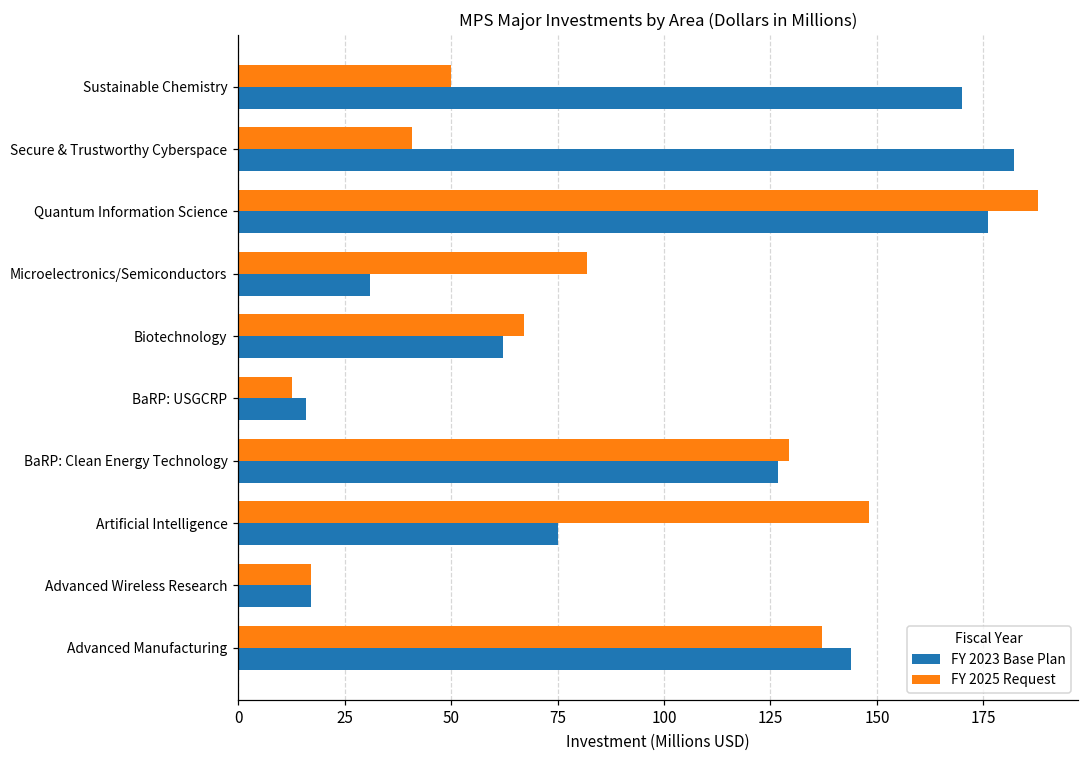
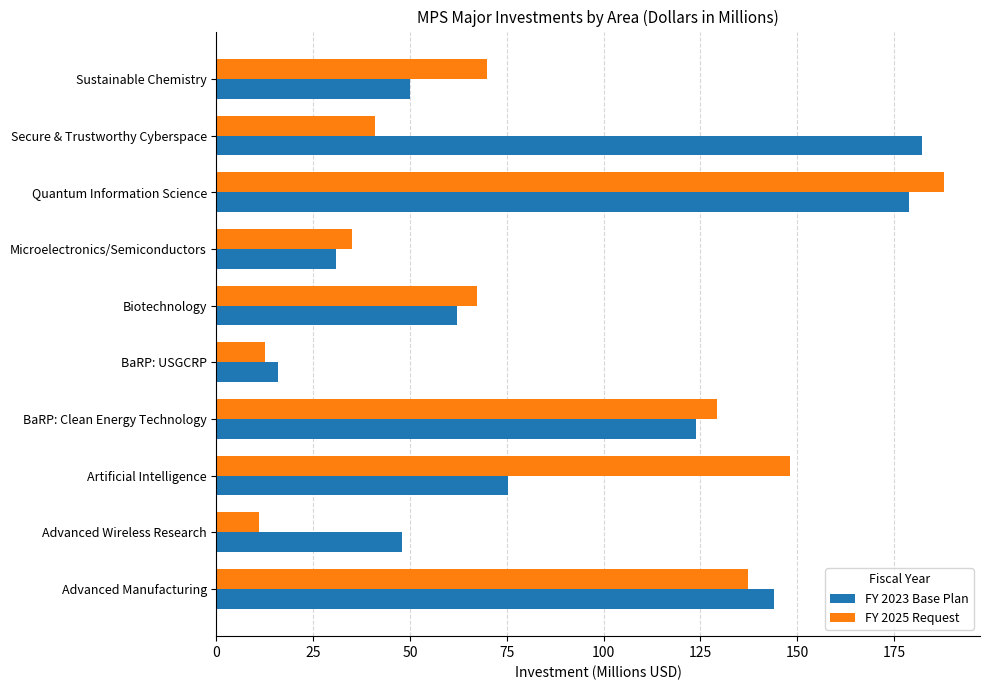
FY 2025 Request, Sustainable Chemistry: 50 -> 70
FY 2023 Base Plan, Sustainable Chemistry: 170 -> 50
FY 2023 Base Plan, Quantum Information Science: 176 -> 179
FY 2025 Request, Microelectronics/Semiconductors: 82 -> 35
FY 2023 Base Plan, BaRP: Clean Energy Technology: 127 -> 124
FY 2025 Request, Advanced Wireless Research: 17 -> 11
FY 2023 Base Plan, Advanced Wireless Research: 17 -> 48
